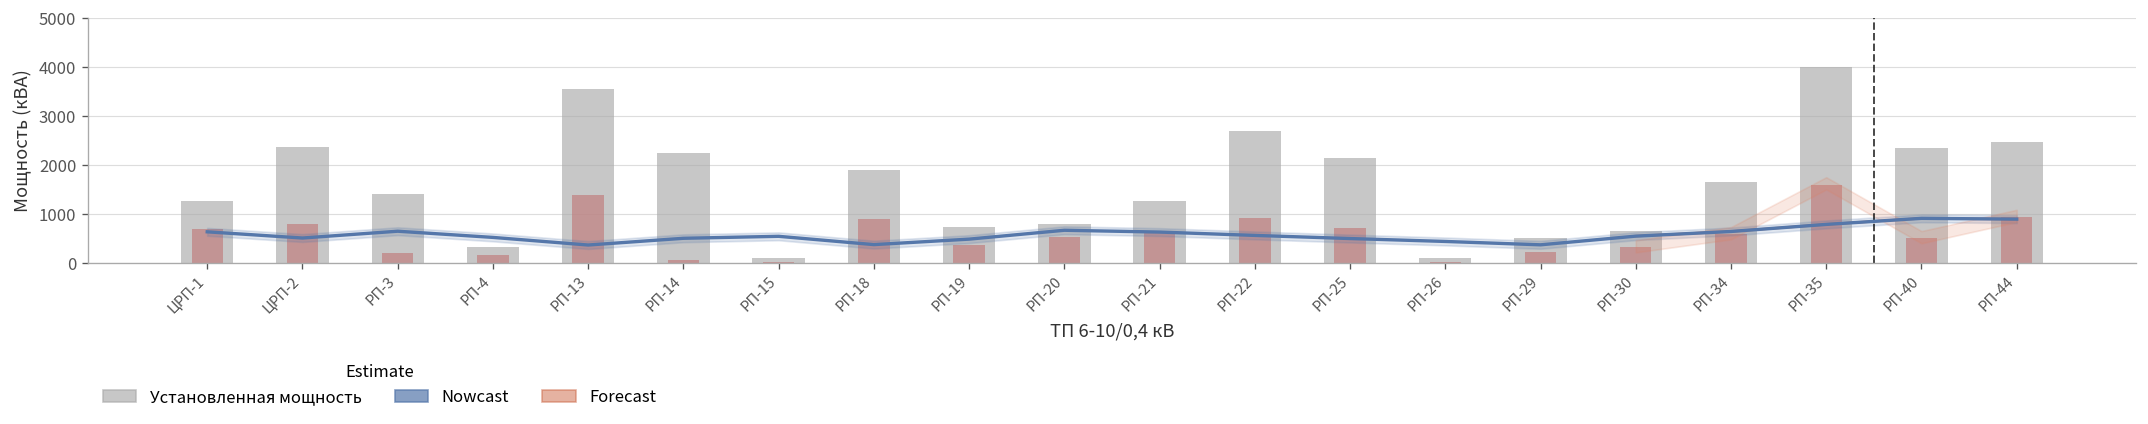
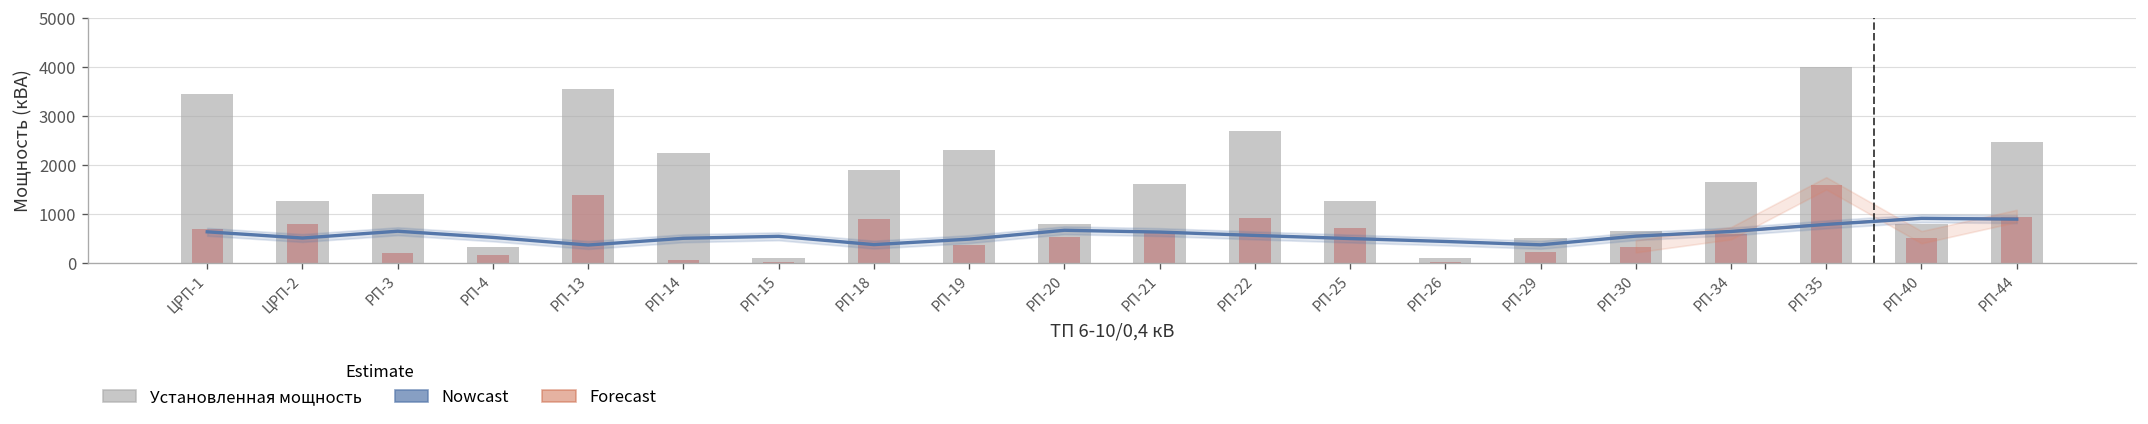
Установленная мощность, ЦРП-1: 1300 -> 3500
Установленная мощность, ЦРП-2: 2400 -> 1300
Установленная мощность, РП-19: 700 -> 2300
Установленная мощность, РП-21: 1300 -> 1600
Установленная мощность, РП-25: 2200 -> 1300
Установленная мощность, РП-40: 2400 -> 800
